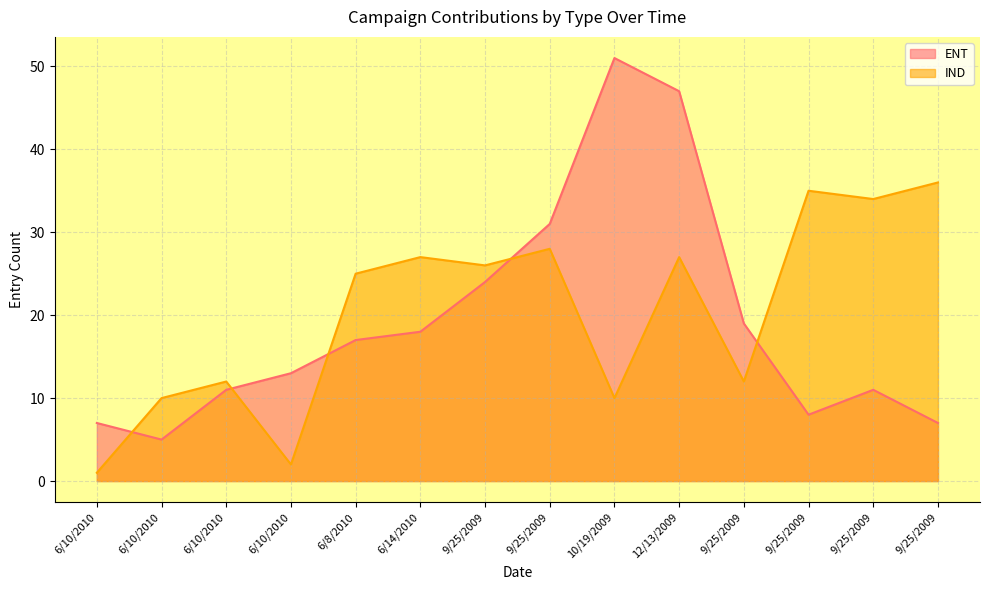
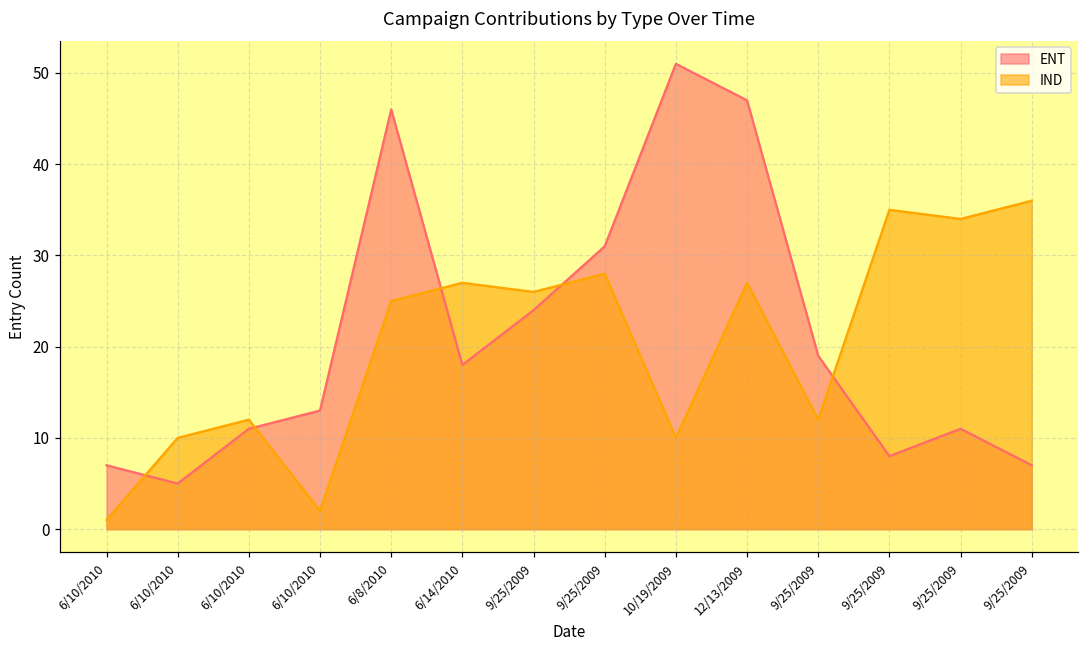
ENT, 6/8/2010: 17 -> 46
